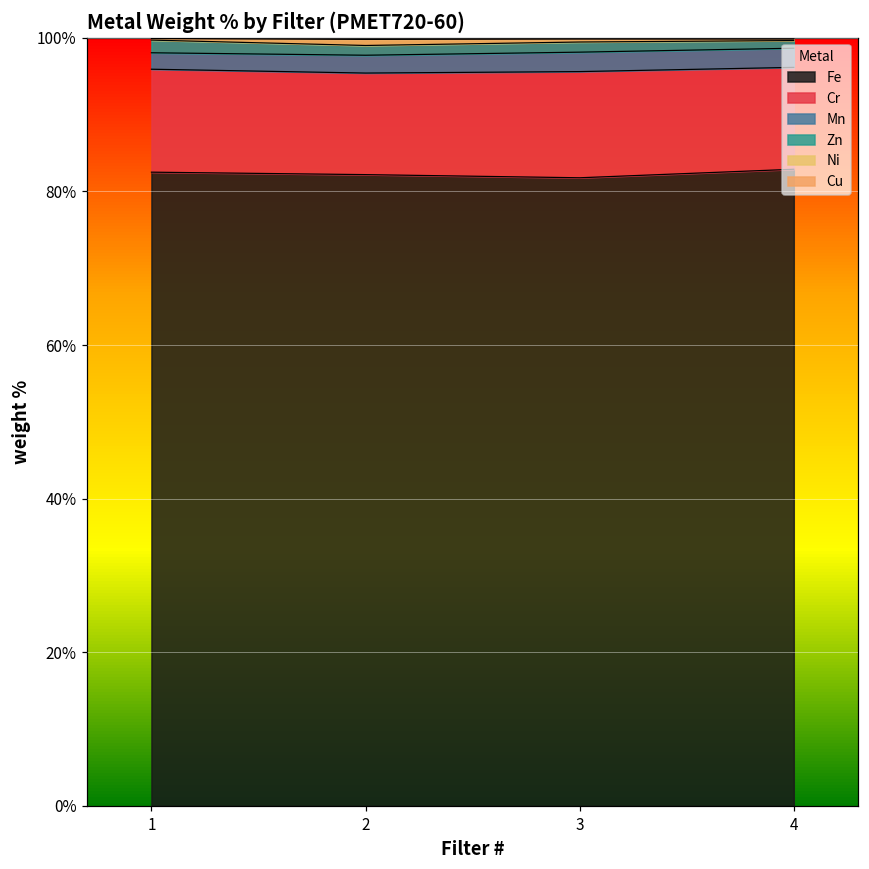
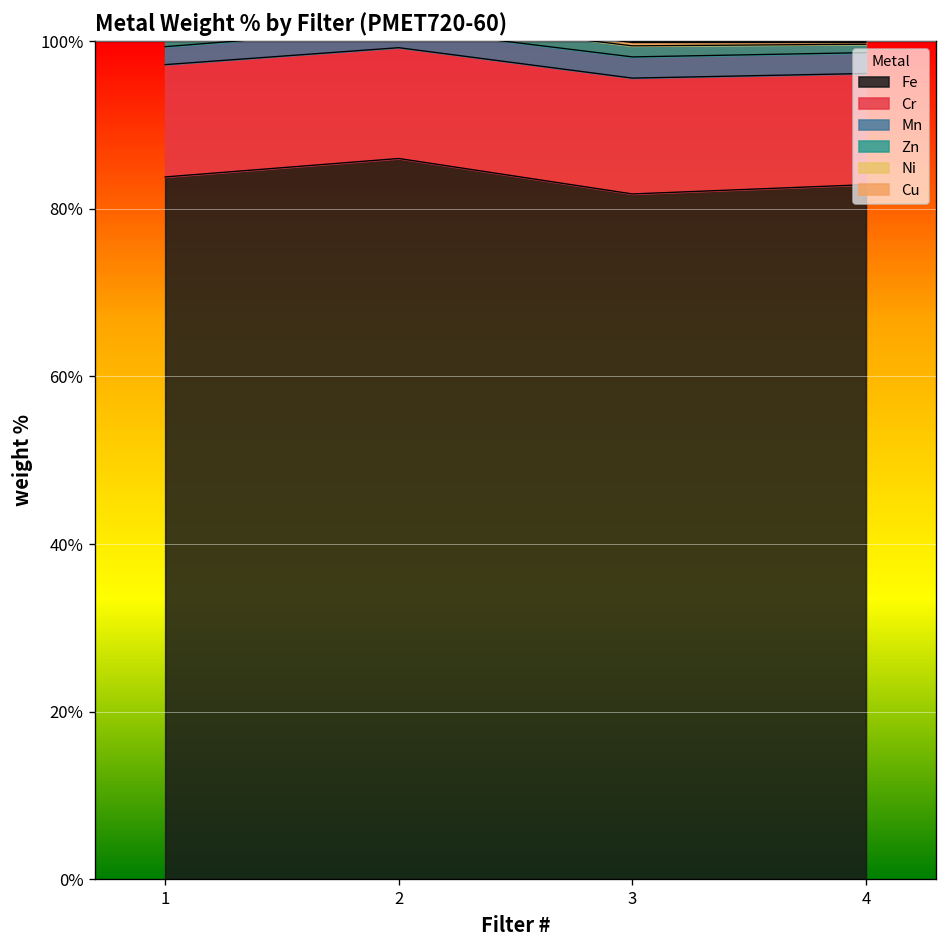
Fe, 1: 83% -> 84%
Fe, 2: 82% -> 86%
